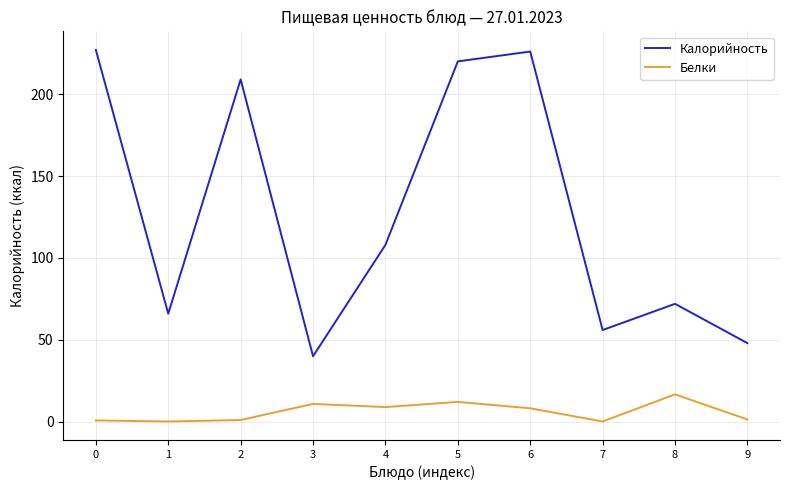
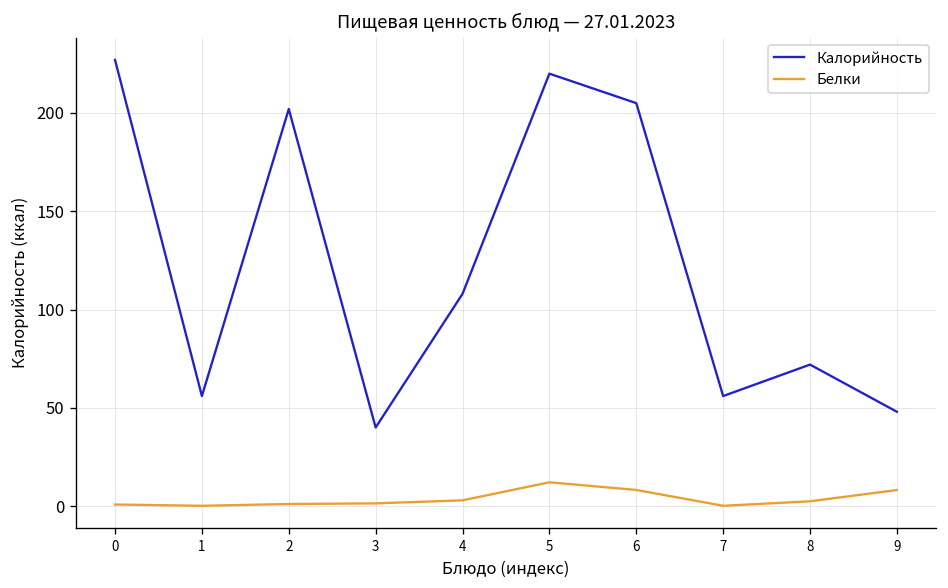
Калорийность, 1: 66 -> 56
Калорийность, 2: 209 -> 202
Белки, 3: 11 -> 1
Белки, 4: 9 -> 3
Калорийность, 6: 226 -> 205
Белки, 8: 17 -> 2
Белки, 9: 1 -> 8
